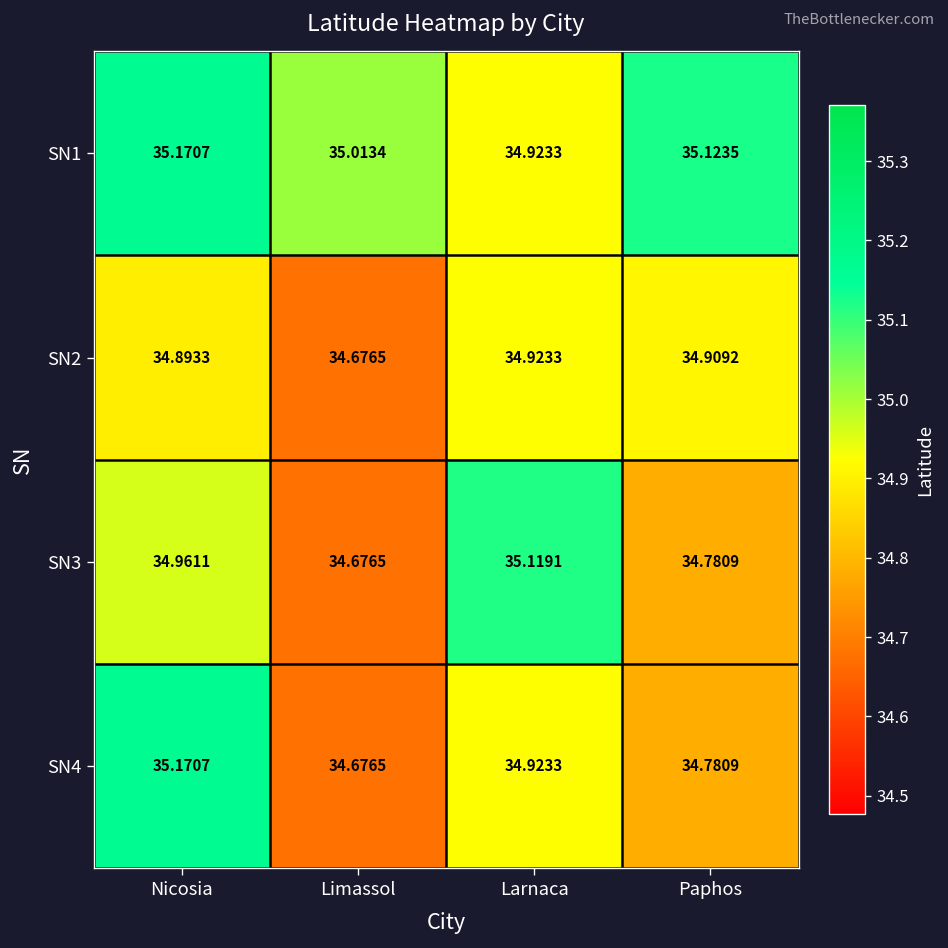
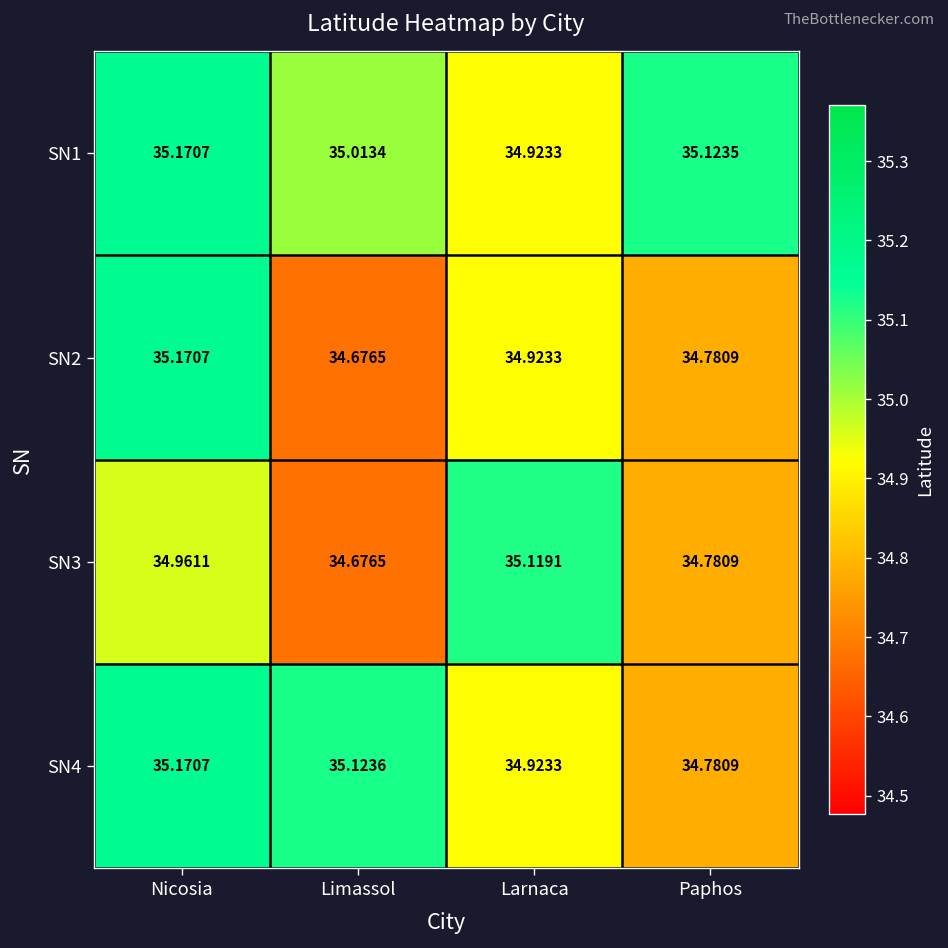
SN2, Nicosia: 34.8933 -> 35.1707
SN2, Paphos: 34.9092 -> 34.7809
SN4, Limassol: 34.6765 -> 35.1236
